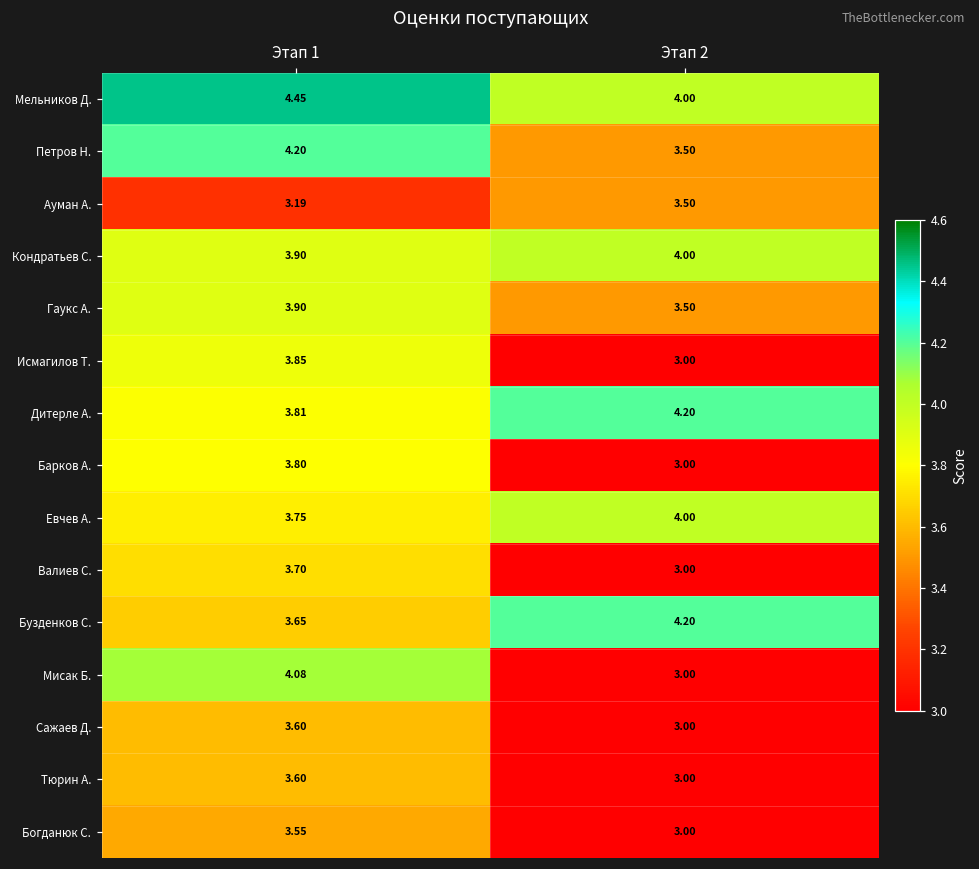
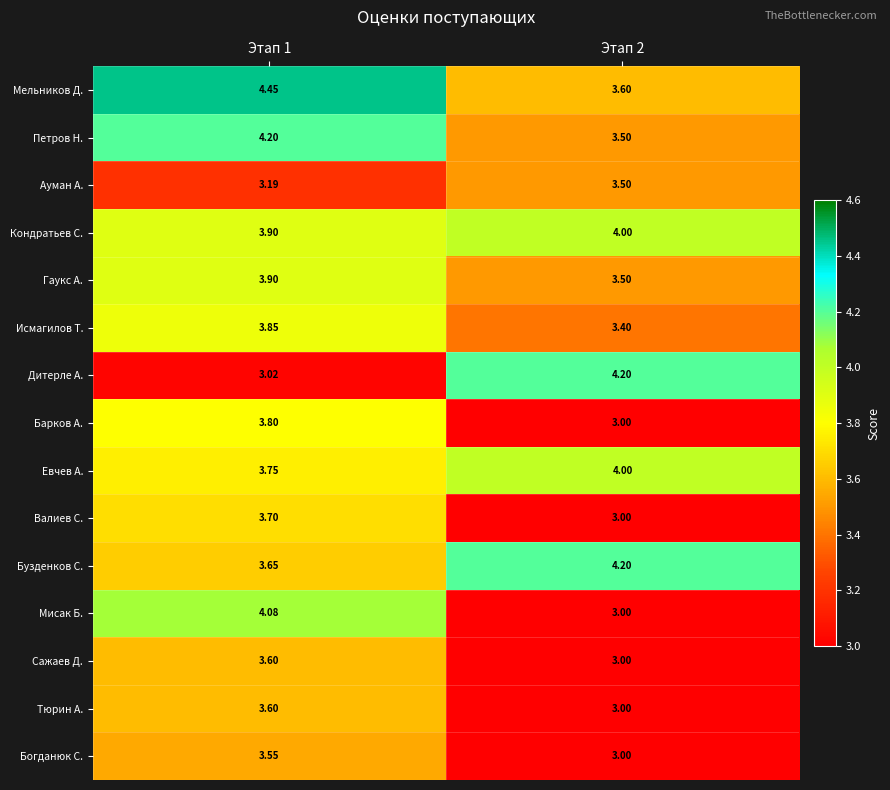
Мельников Д., Этап 2: 4.00 -> 3.60
Исмагилов Т., Этап 2: 3.00 -> 3.40
Дитерле А., Этап 1: 3.81 -> 3.02
